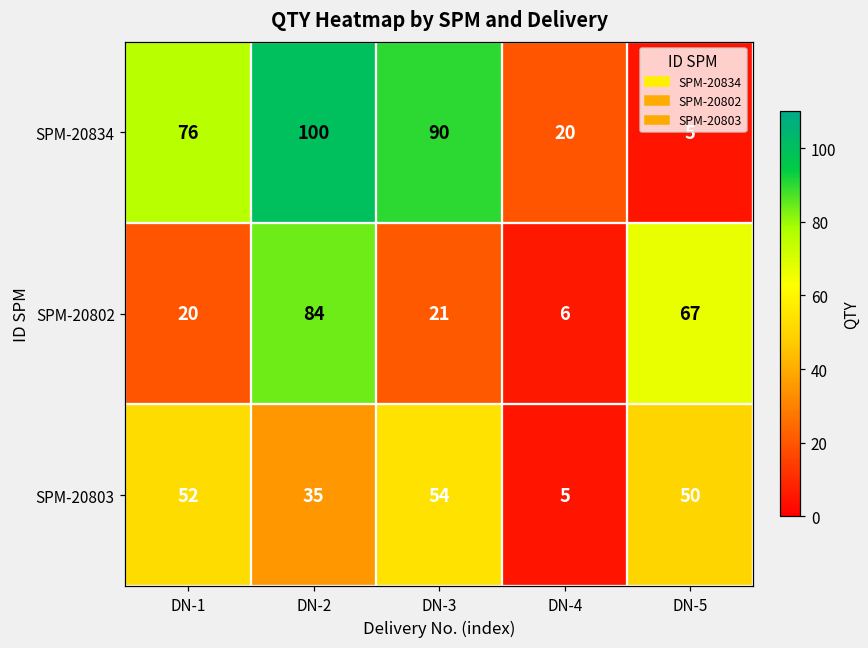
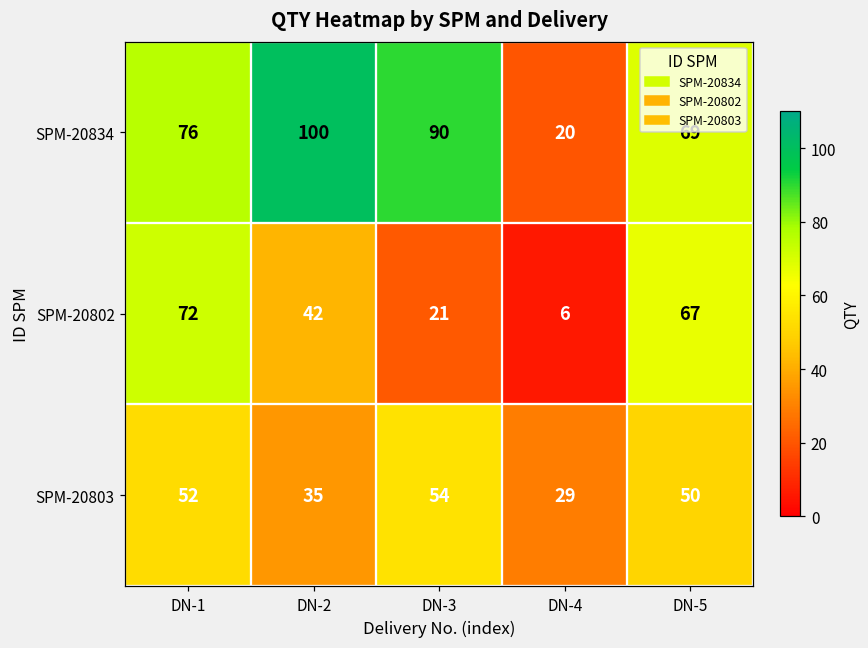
SPM-20834, DN-5: 5 -> 69
SPM-20802, DN-1: 20 -> 72
SPM-20802, DN-2: 84 -> 42
SPM-20803, DN-4: 5 -> 29
